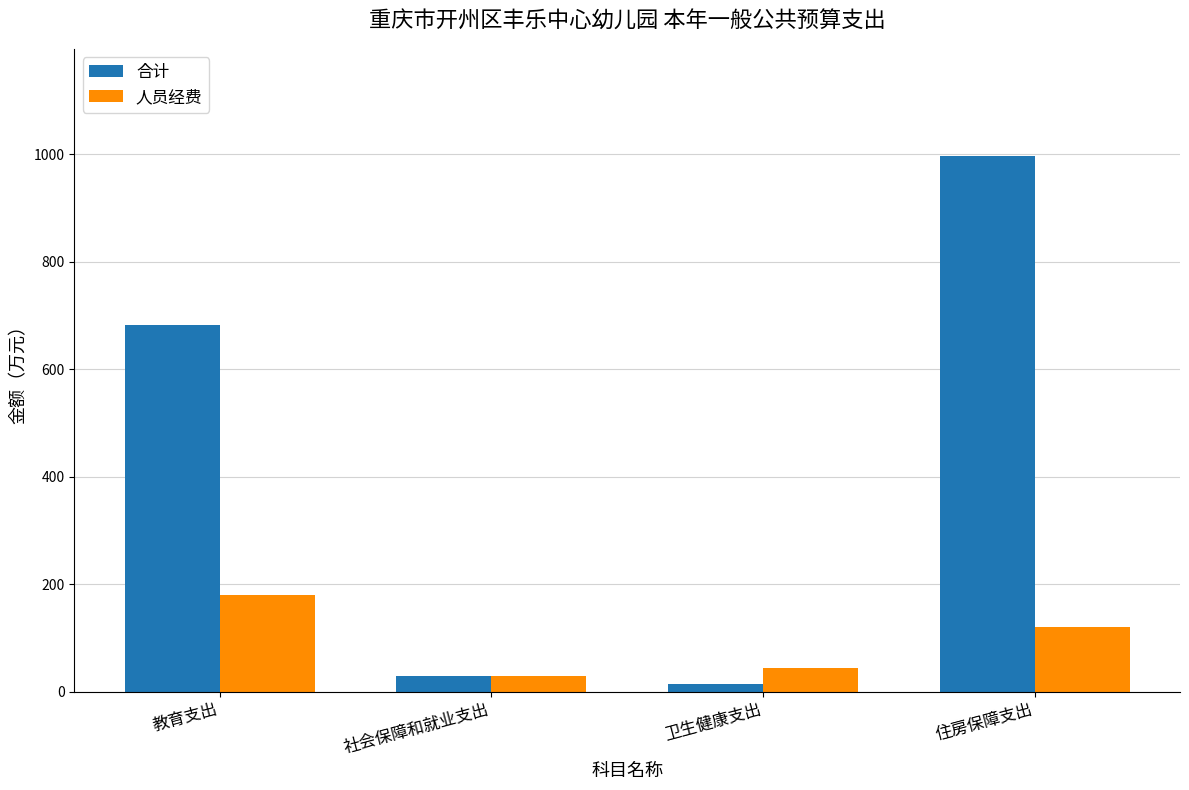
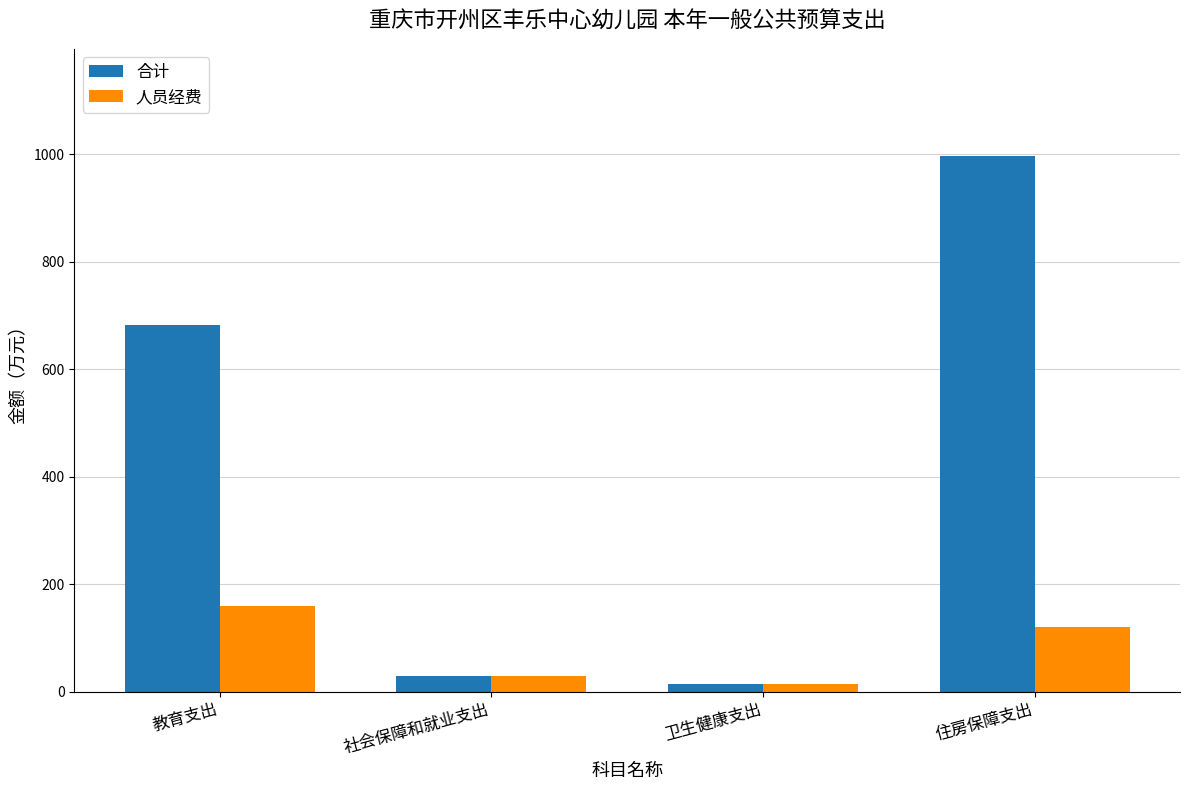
人员经费, 教育支出: 180 -> 160
人员经费, 卫生健康支出: 40 -> 10
